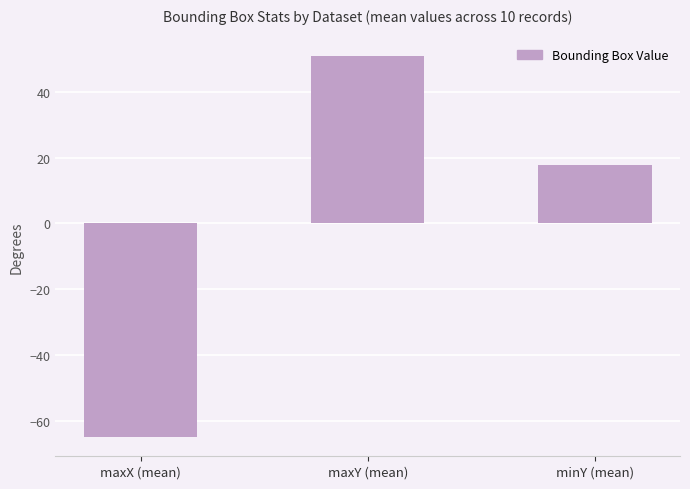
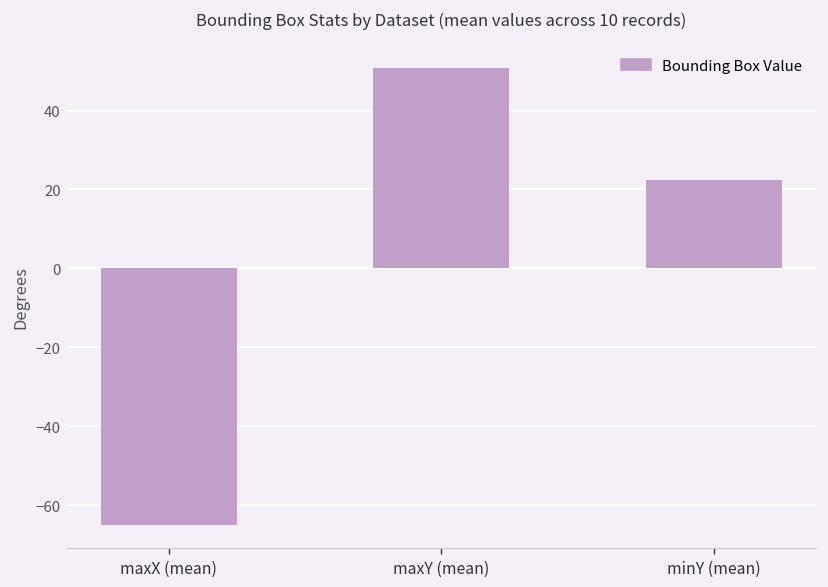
minY (mean): 18 -> 22
